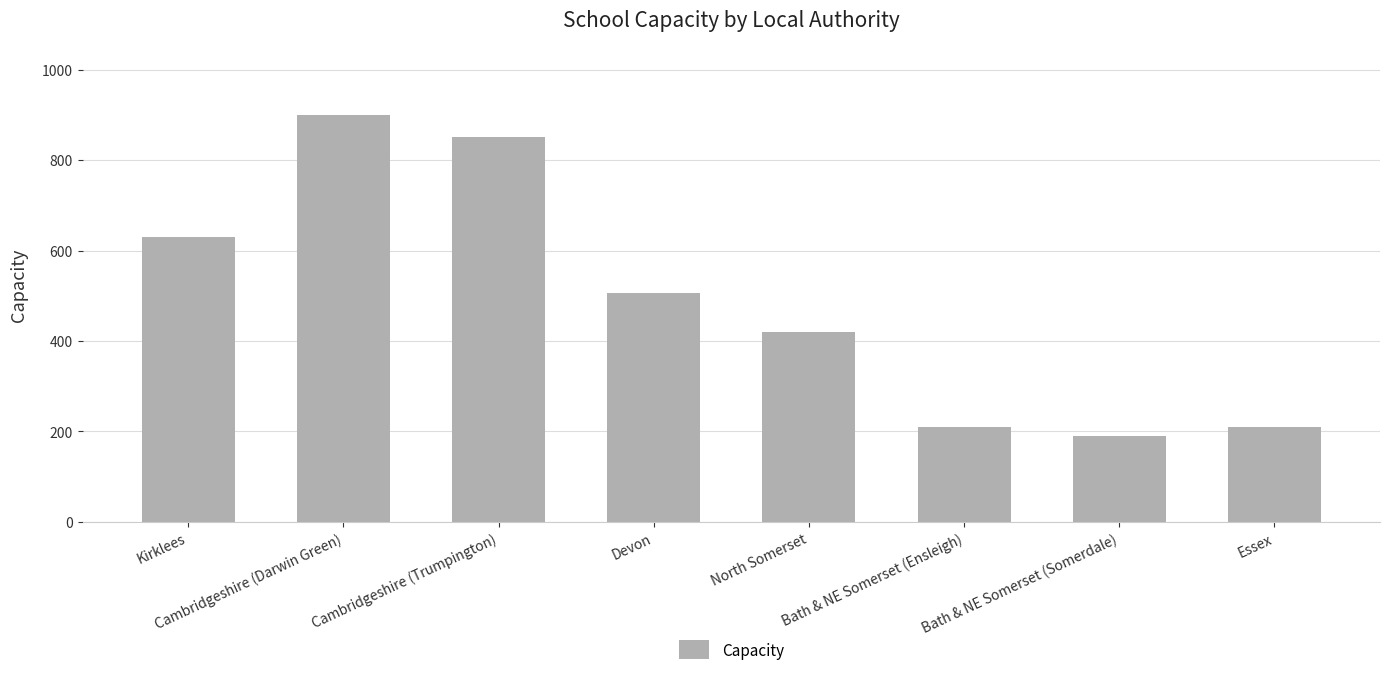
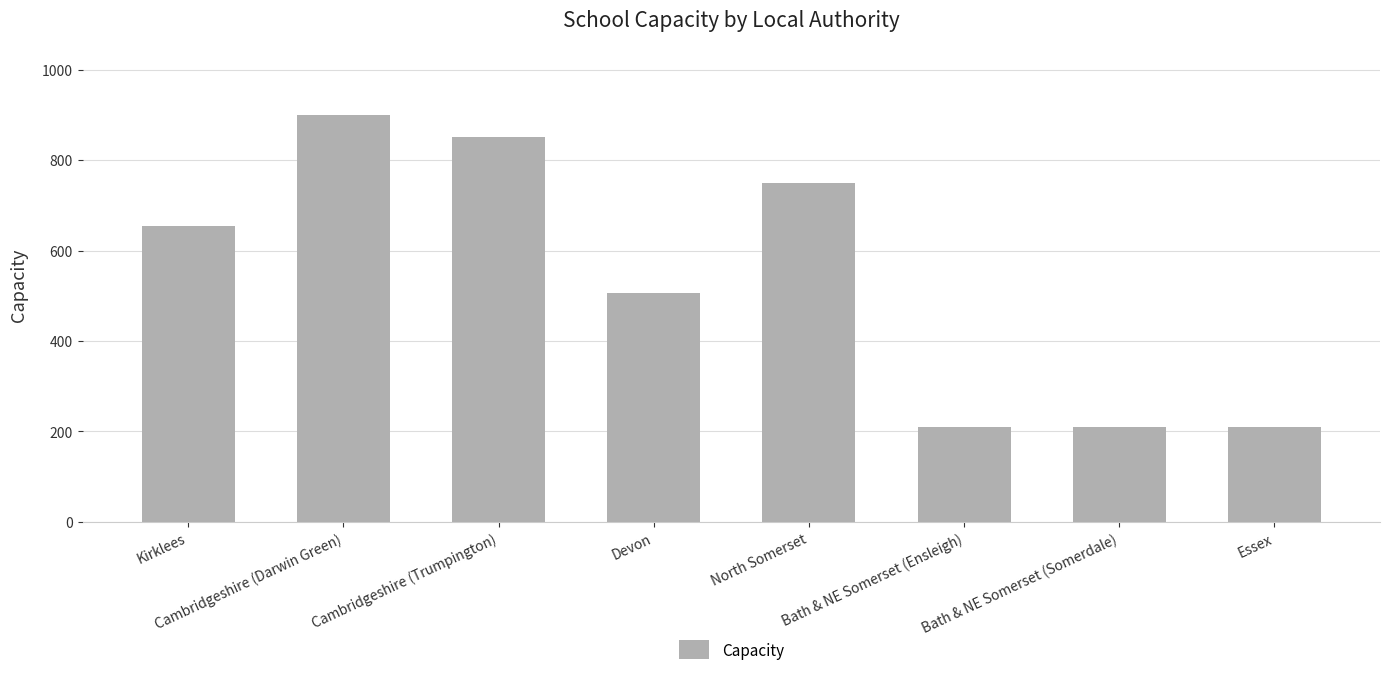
Kirklees: 630 -> 660
North Somerset: 420 -> 750
Bath & NE Somerset (Somerdale): 190 -> 210
